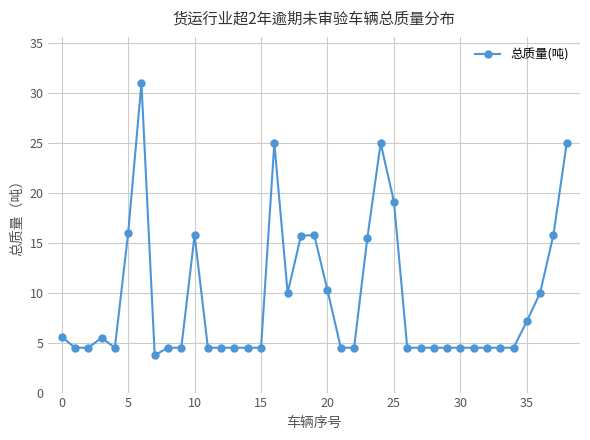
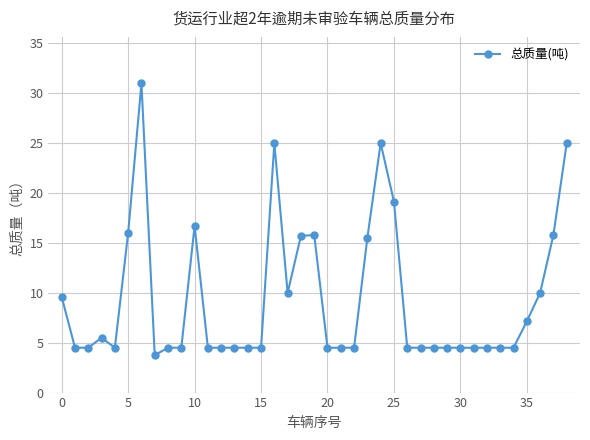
0: 6 -> 10
10: 16 -> 17
20: 10 -> 4
